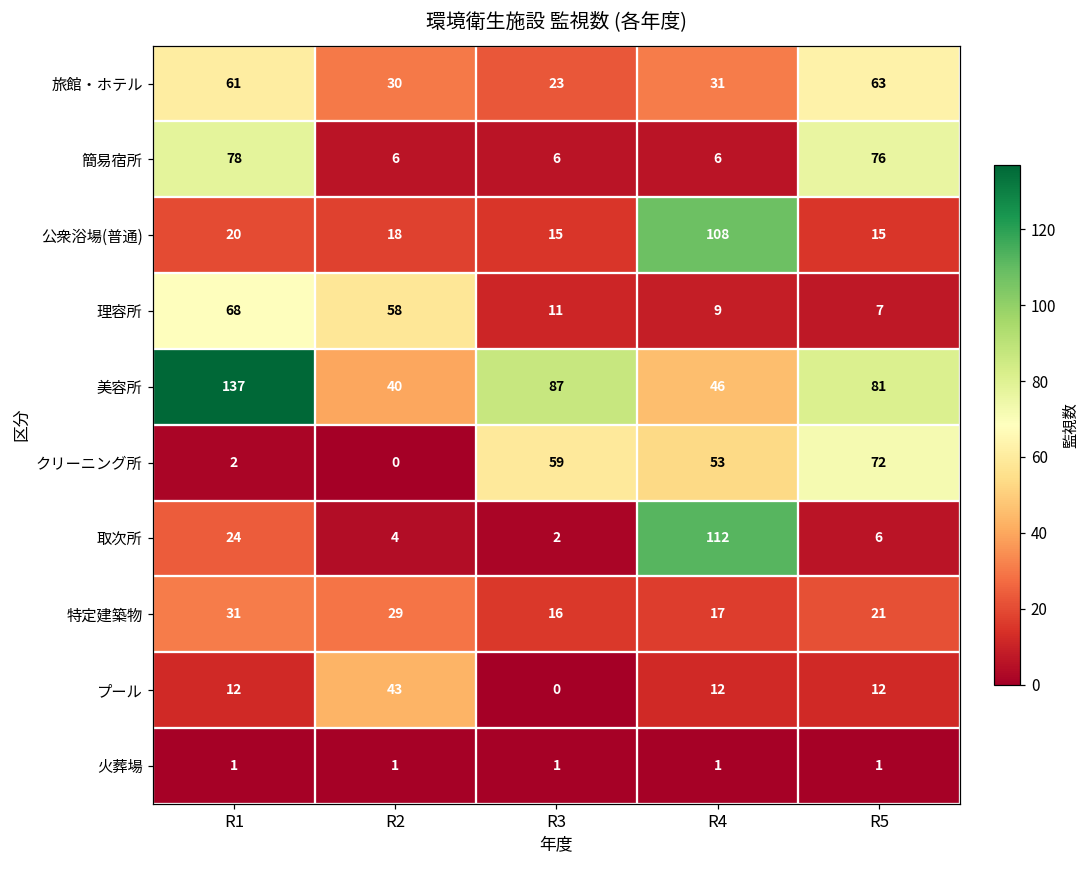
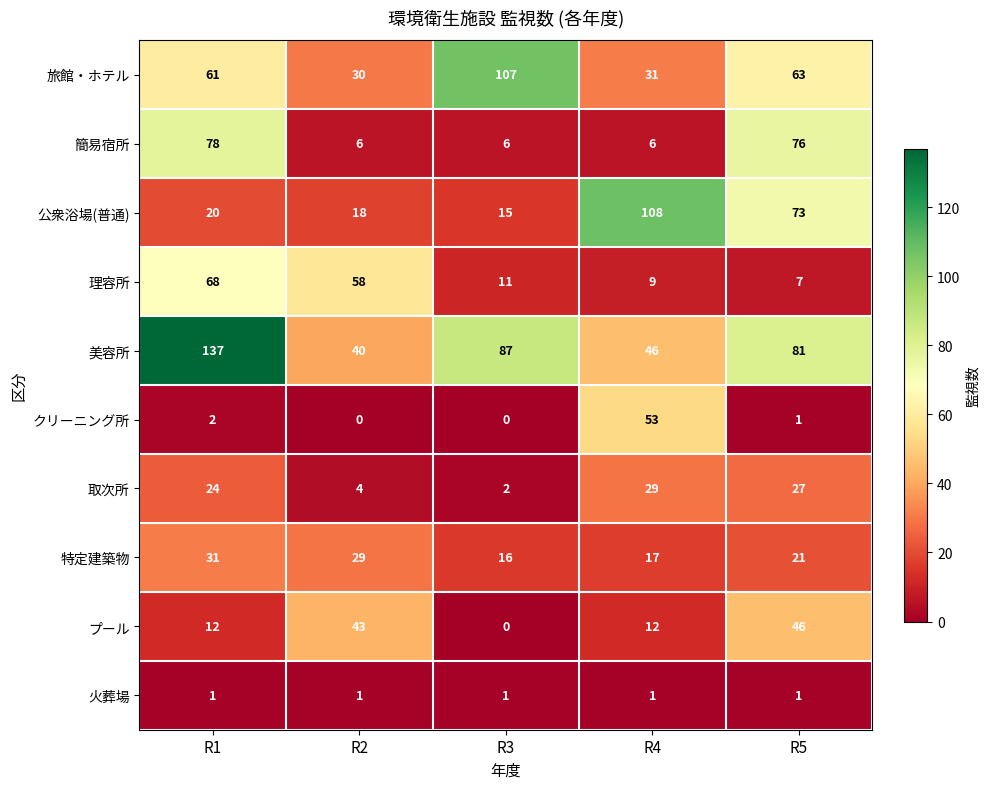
旅館・ホテル, R3: 23 -> 107
公衆浴場(普通), R5: 15 -> 73
クリーニング所, R3: 59 -> 0
クリーニング所, R5: 72 -> 1
取次所, R4: 112 -> 29
取次所, R5: 6 -> 27
プール, R5: 12 -> 46
